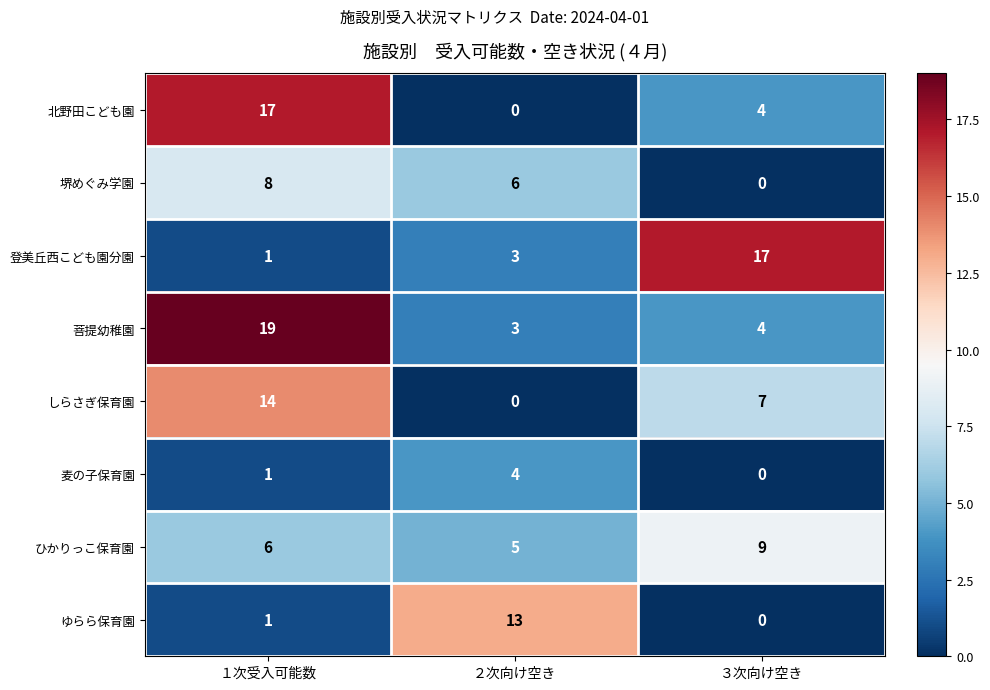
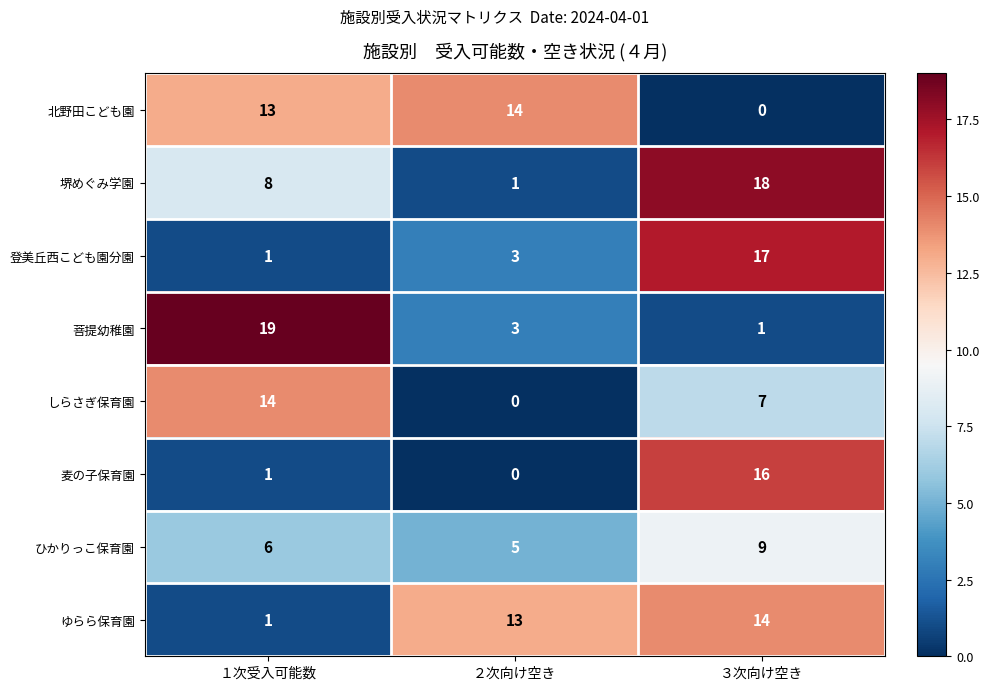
北野田こども園, １次受入可能数: 17 -> 13
北野田こども園, ２次向け空き: 0 -> 14
北野田こども園, ３次向け空き: 4 -> 0
堺めぐみ学園, ２次向け空き: 6 -> 1
堺めぐみ学園, ３次向け空き: 0 -> 18
菩提幼稚園, ３次向け空き: 4 -> 1
麦の子保育園, ２次向け空き: 4 -> 0
麦の子保育園, ３次向け空き: 0 -> 16
ゆらら保育園, ３次向け空き: 0 -> 14
